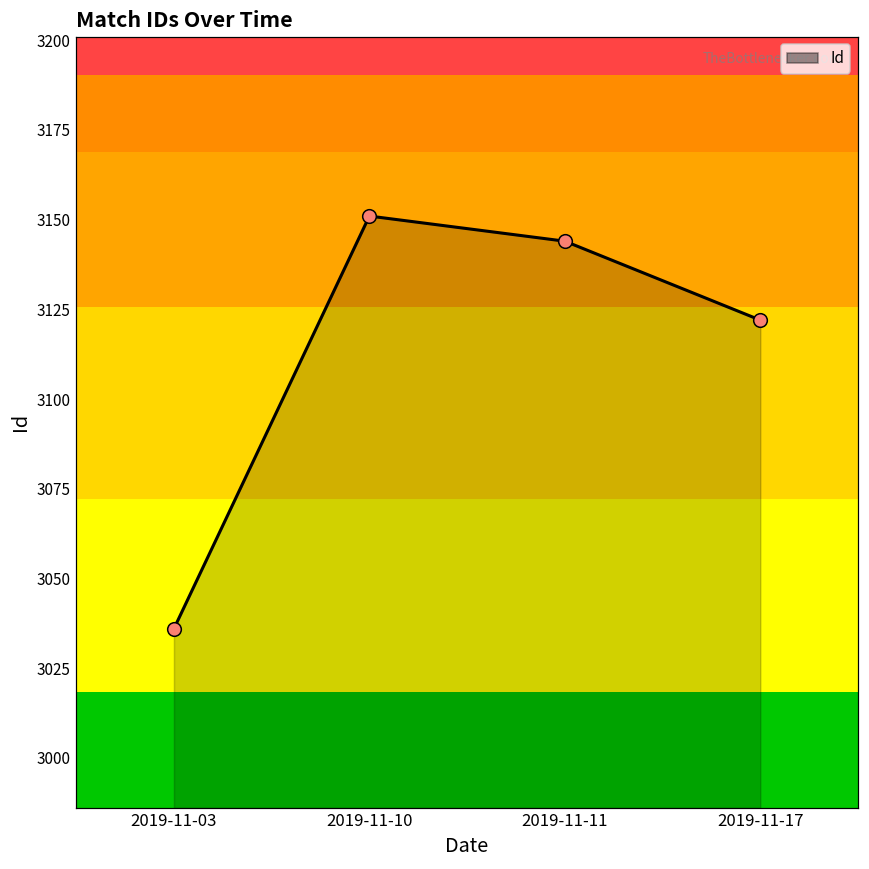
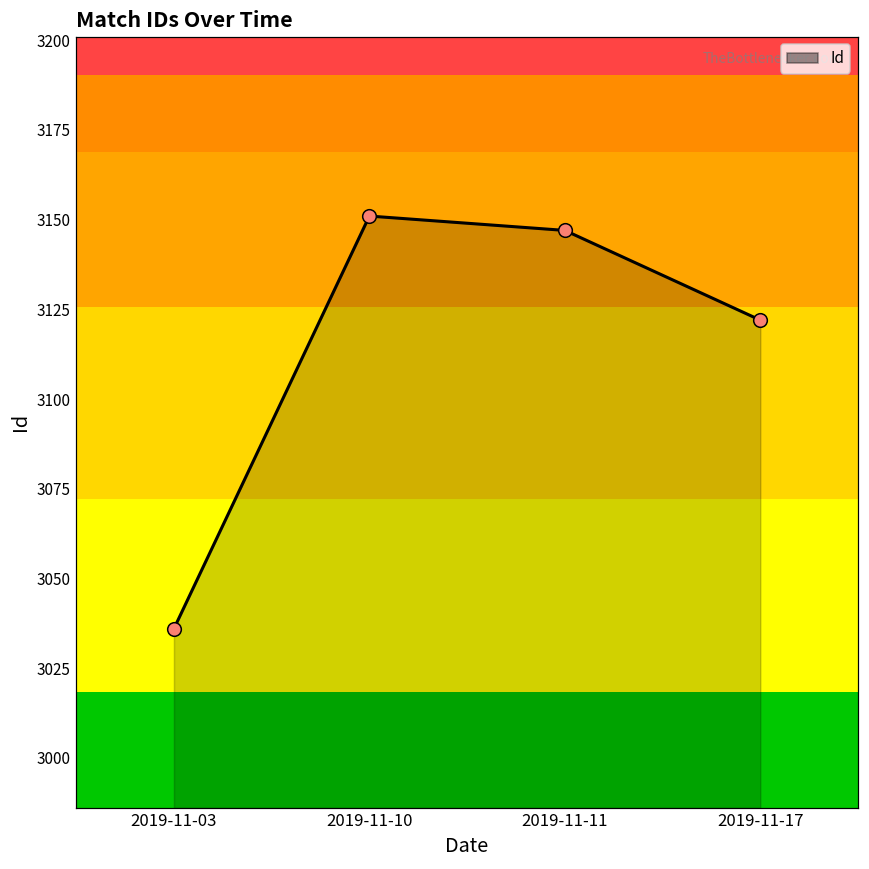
2019-11-11: 3144 -> 3147
